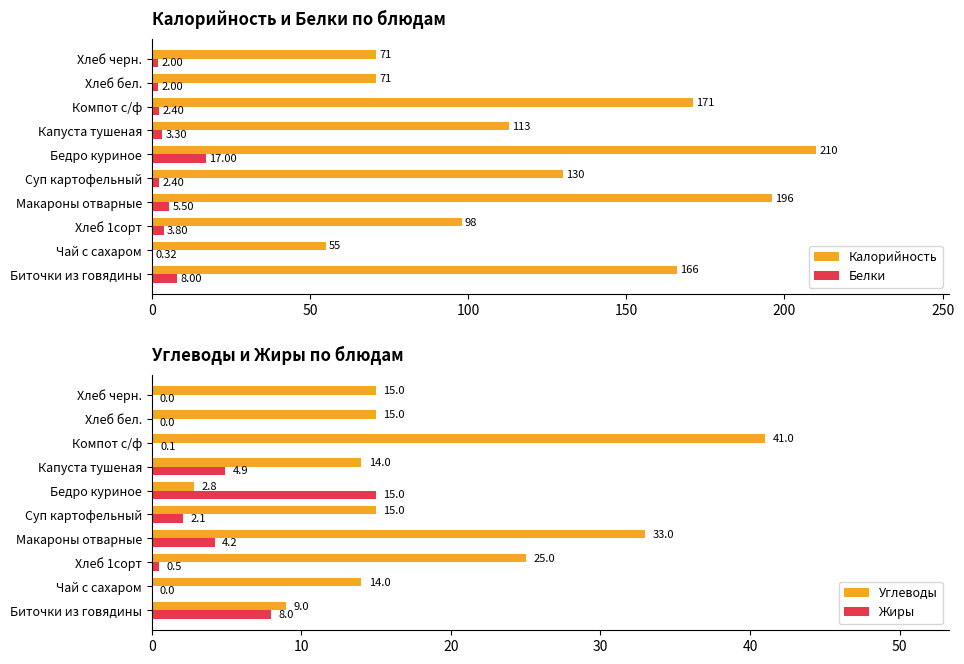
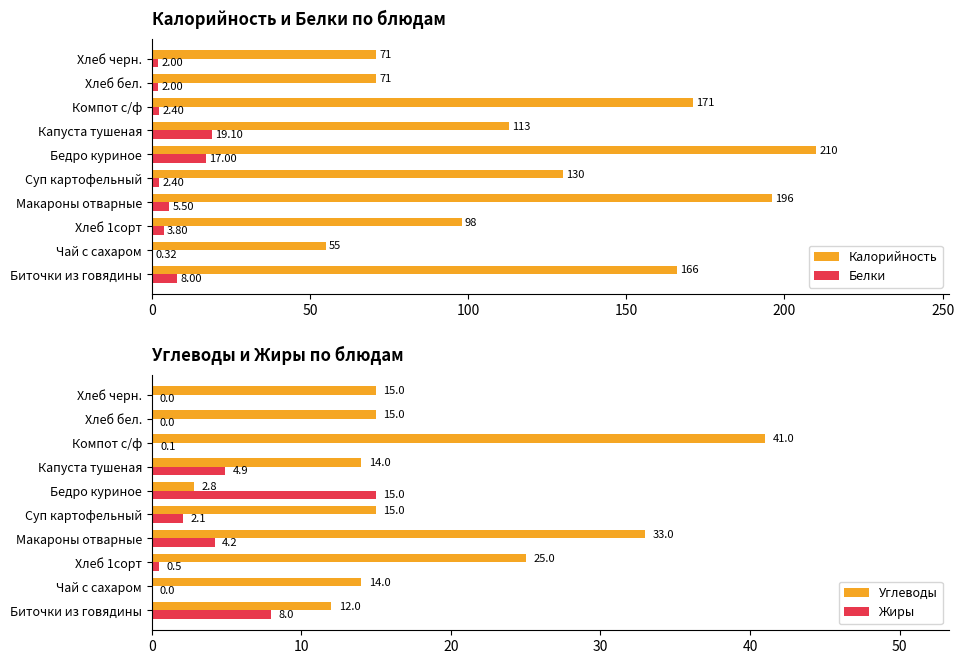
Калорийность и Белки по блюдам, Белки, Капуста тушеная: 3.30 -> 19.10
Углеводы и Жиры по блюдам, Углеводы, Биточки из говядины: 9.0 -> 12.0
